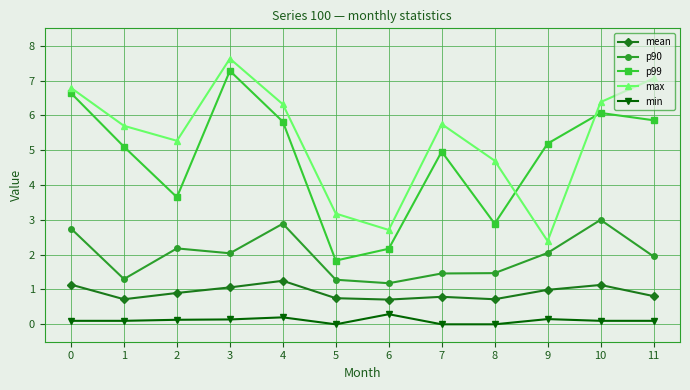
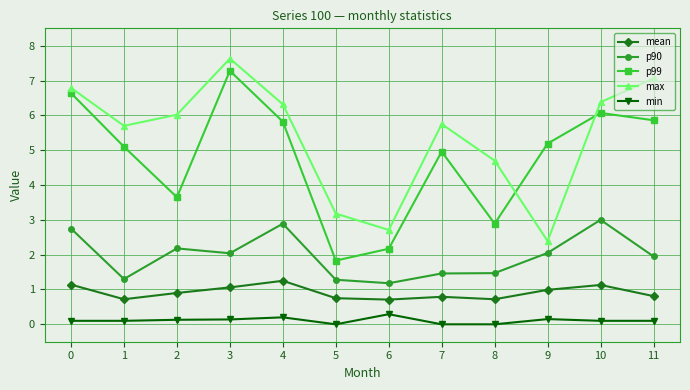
max, 2: 5.3 -> 6.0
